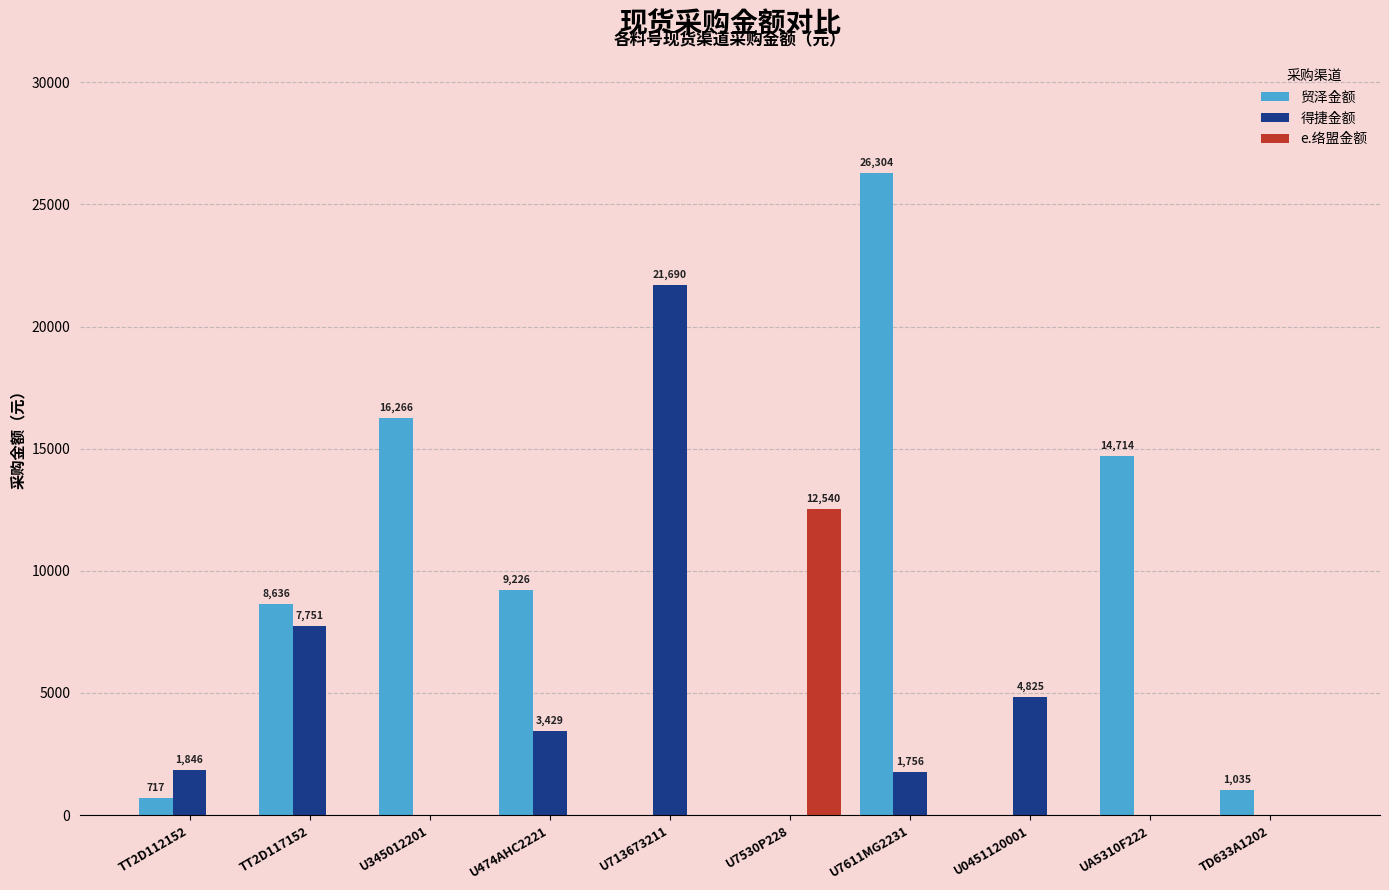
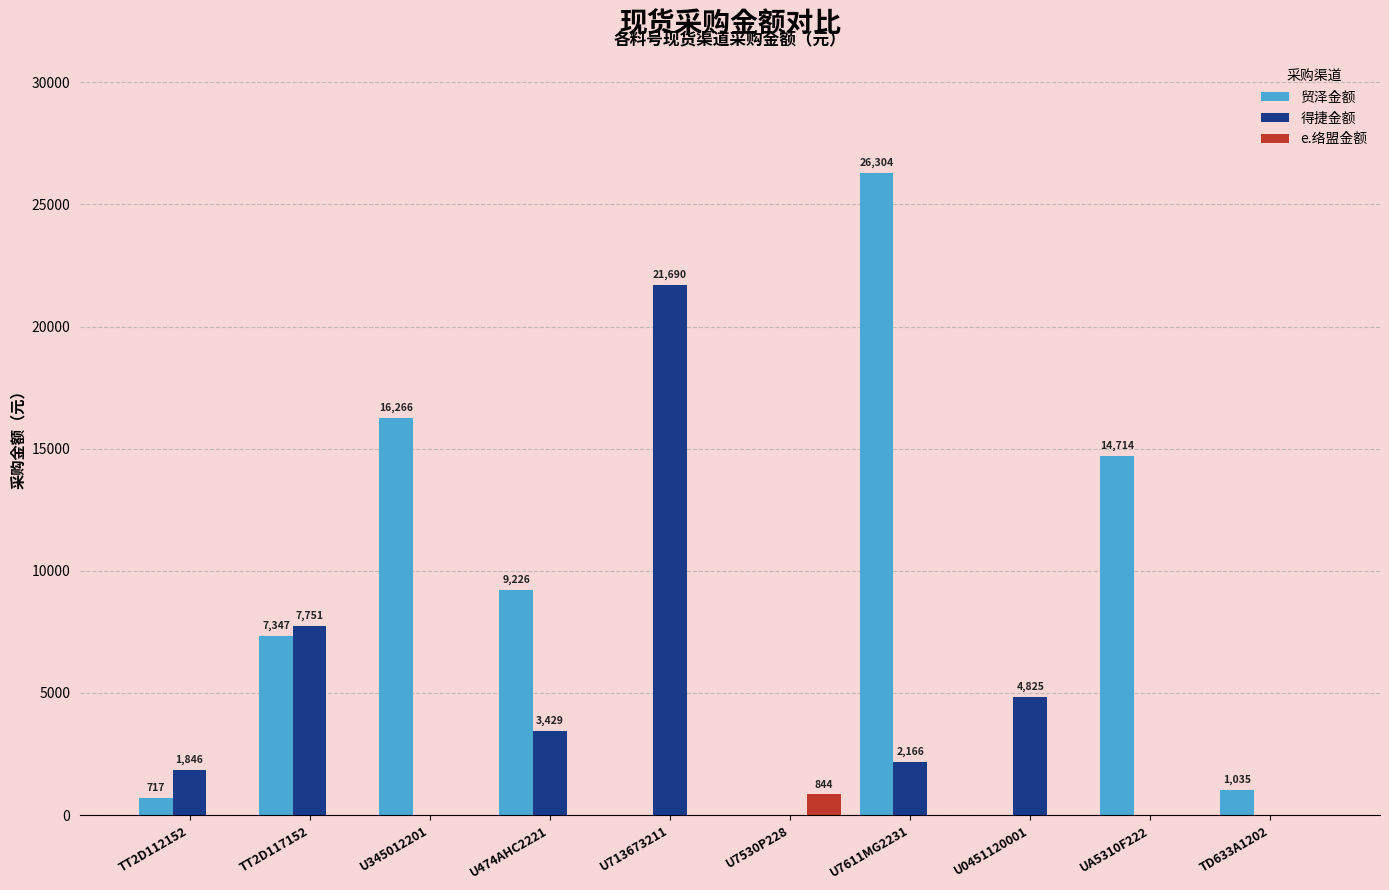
贸泽金额, TT2D117152: 8,636 -> 7,347
e.络盟金额, U7530P228: 12,540 -> 844
得捷金额, U7611MG2231: 1,756 -> 2,166
